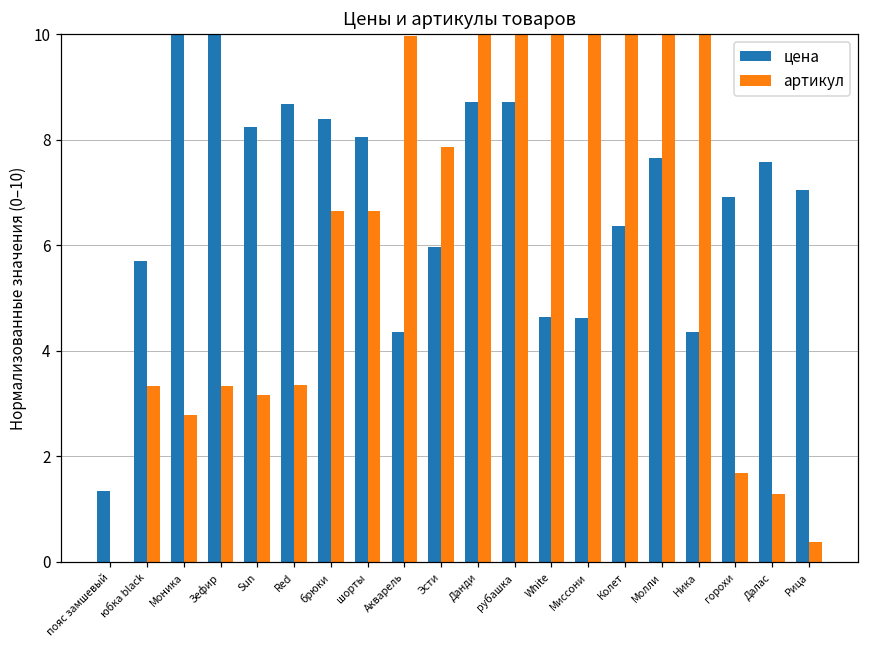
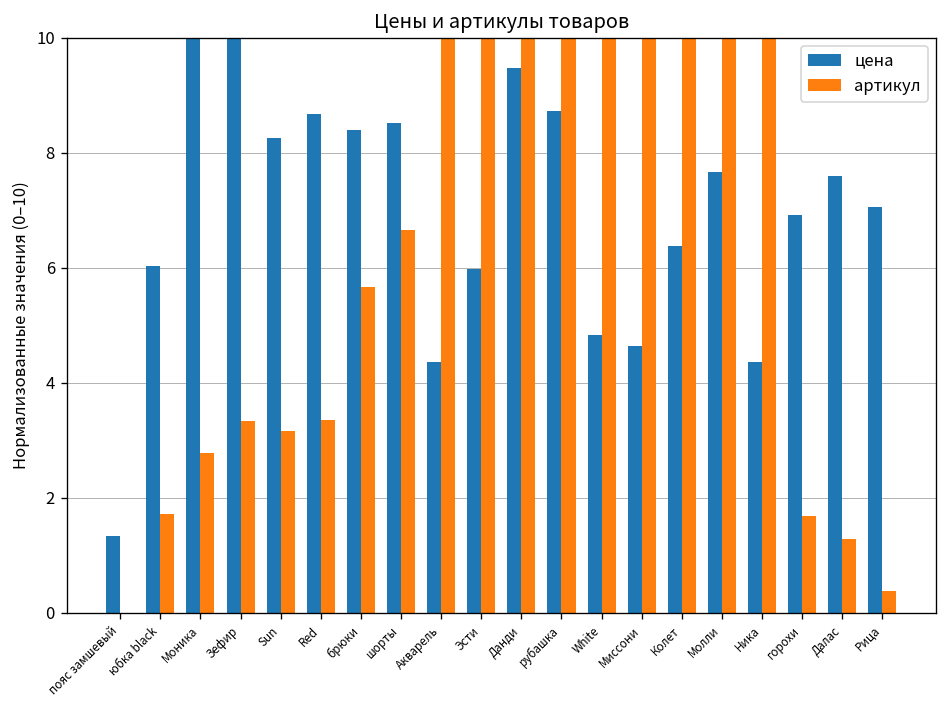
цена, юбка black: 5.7 -> 6.0
артикул, юбка black: 3.3 -> 1.7
артикул, брюки: 6.7 -> 5.7
цена, шорты: 8.1 -> 8.5
артикул, Эсти: 7.9 -> 10.0
цена, Данди: 8.7 -> 9.5
цена, White: 4.6 -> 4.8
